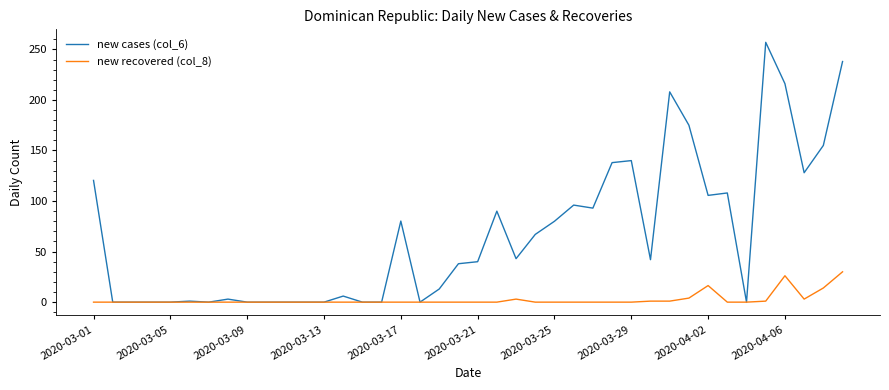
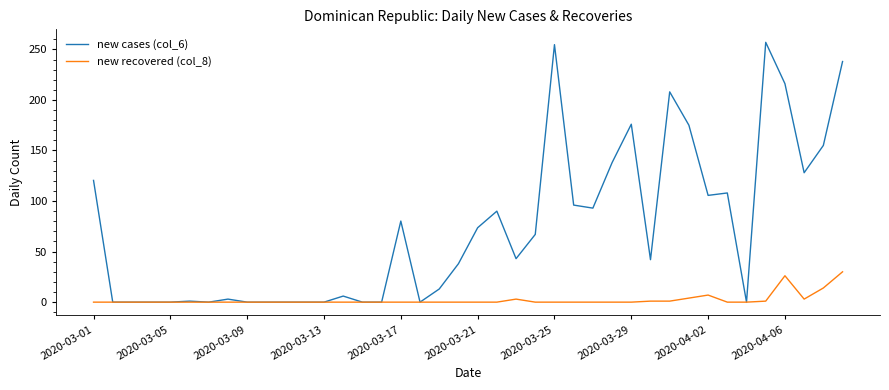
new cases (col_6), 2020-03-21: 40 -> 74
new cases (col_6), 2020-03-25: 80 -> 255
new cases (col_6), 2020-03-29: 140 -> 176
new recovered (col_8), 2020-04-02: 16 -> 7
